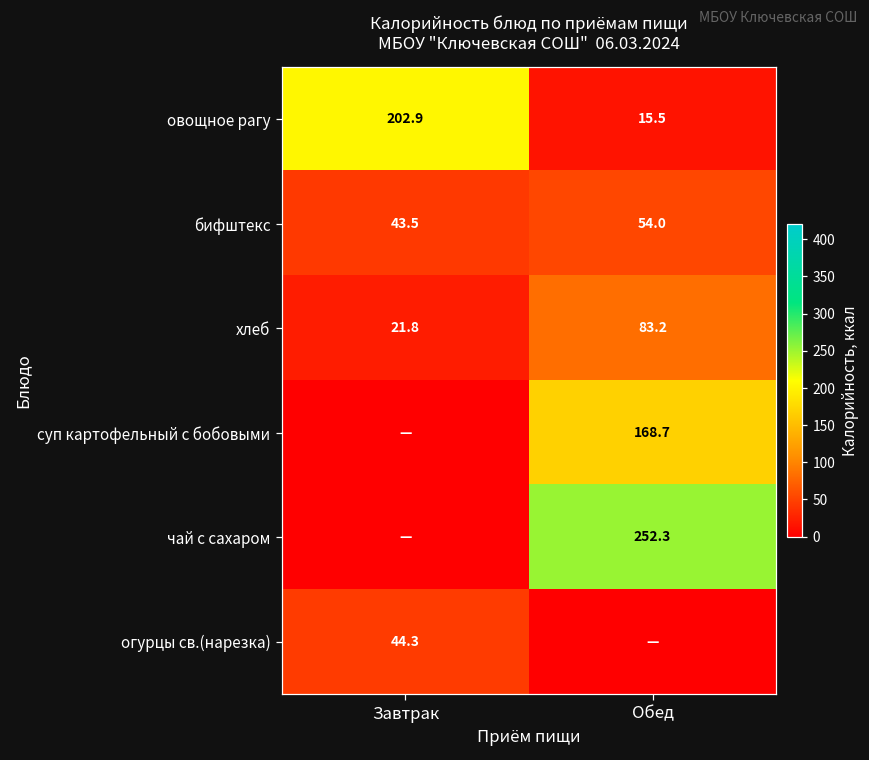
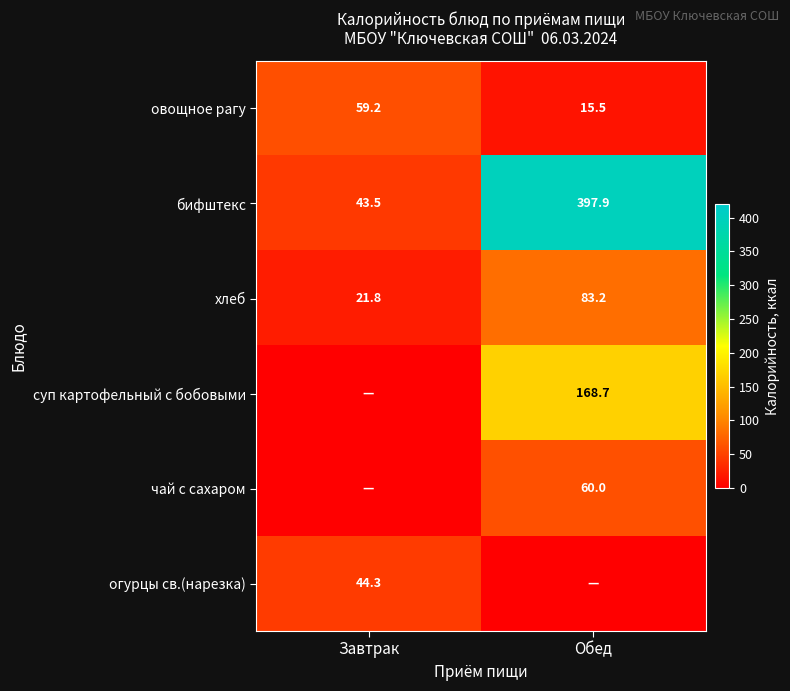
овощное рагу, Завтрак: 202.9 -> 59.2
бифштекс, Обед: 54.0 -> 397.9
чай с сахаром, Обед: 252.3 -> 60.0
